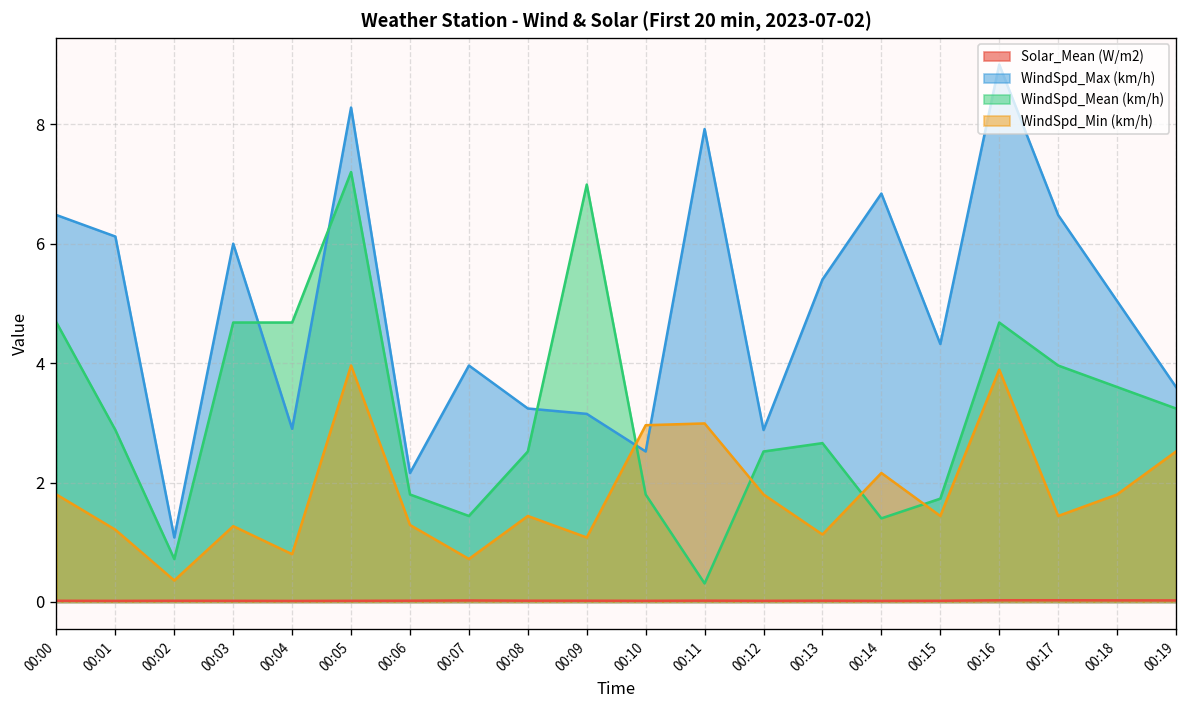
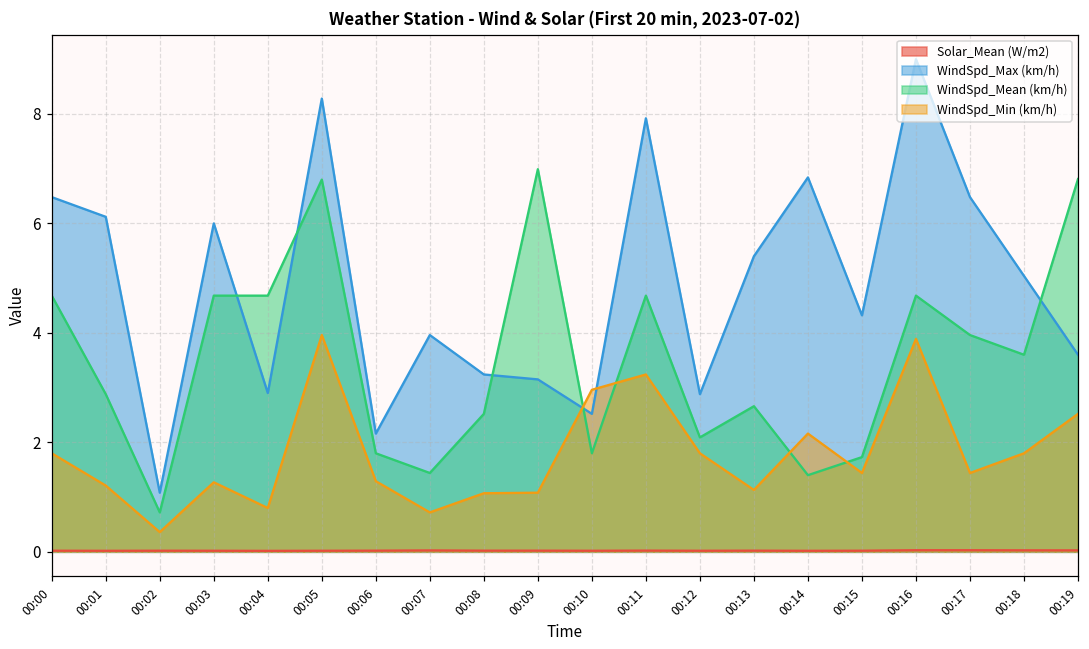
WindSpd_Mean (km/h), 00:05: 7.2 -> 6.8
WindSpd_Min (km/h), 00:08: 1.4 -> 1.1
WindSpd_Mean (km/h), 00:11: 0.3 -> 4.7
WindSpd_Min (km/h), 00:11: 3.0 -> 3.2
WindSpd_Mean (km/h), 00:12: 2.5 -> 2.1
WindSpd_Mean (km/h), 00:19: 3.2 -> 6.8
